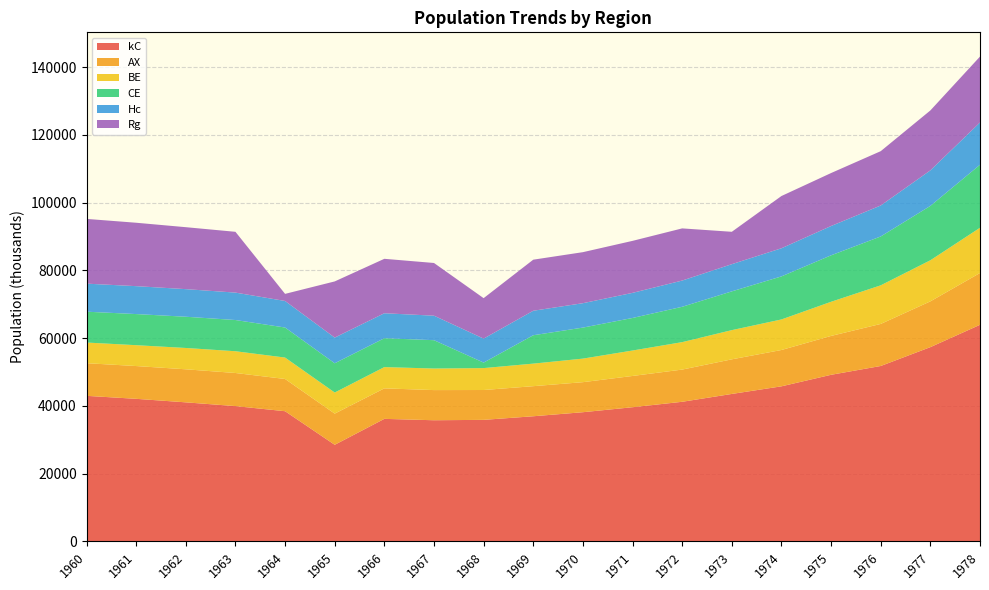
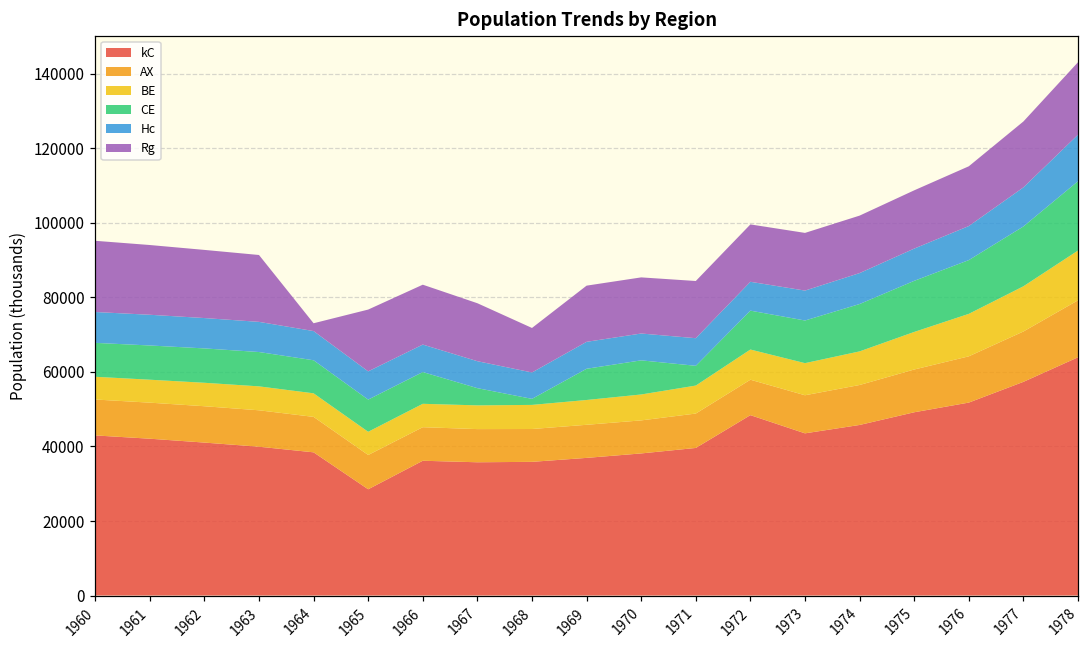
CE, 1967: 8000 -> 5000
CE, 1971: 10000 -> 5000
kC, 1972: 41000 -> 48000
Rg, 1973: 10000 -> 15000
